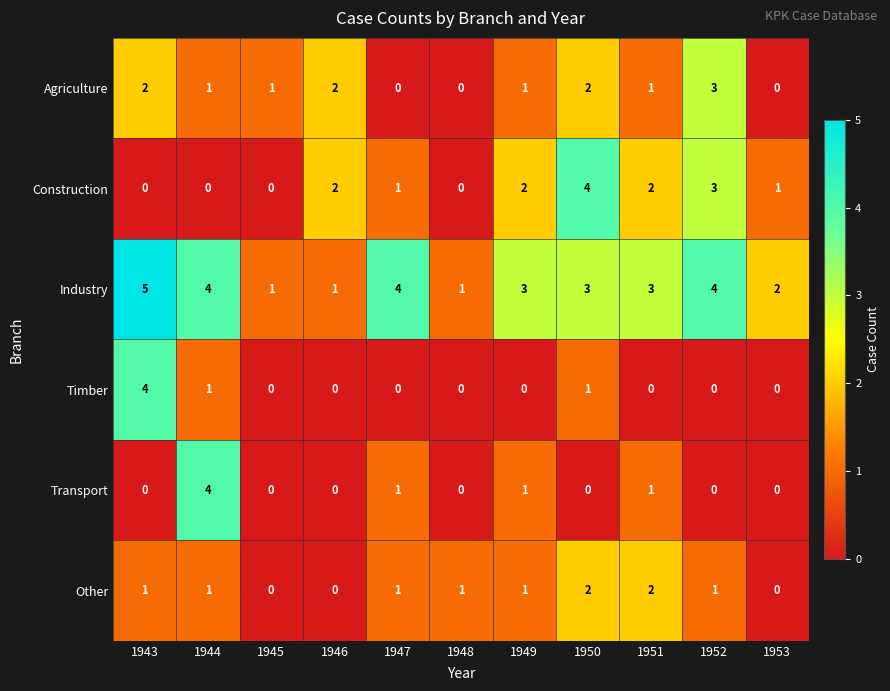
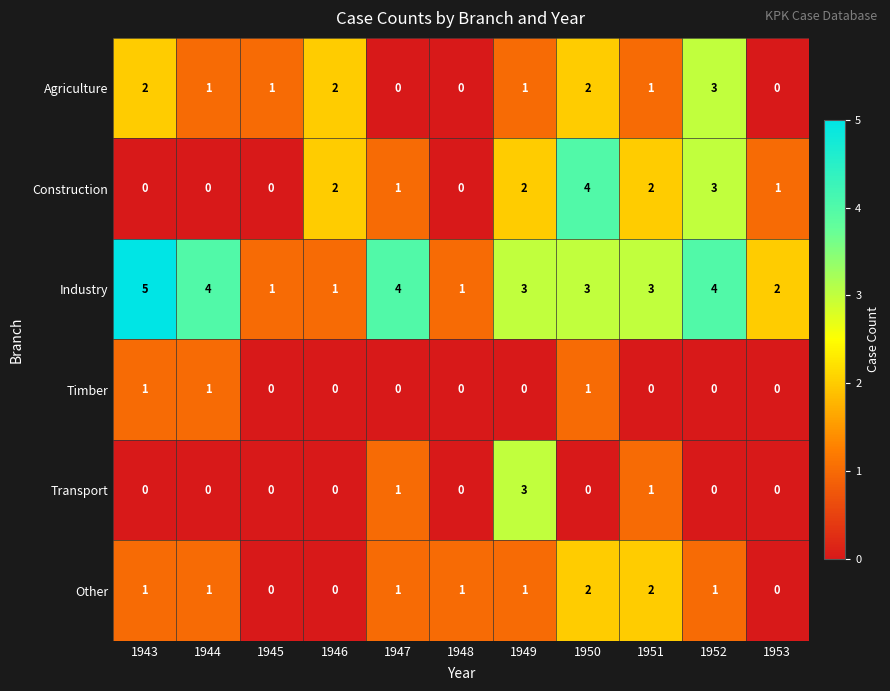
Timber, 1943: 4 -> 1
Transport, 1944: 4 -> 0
Transport, 1949: 1 -> 3
